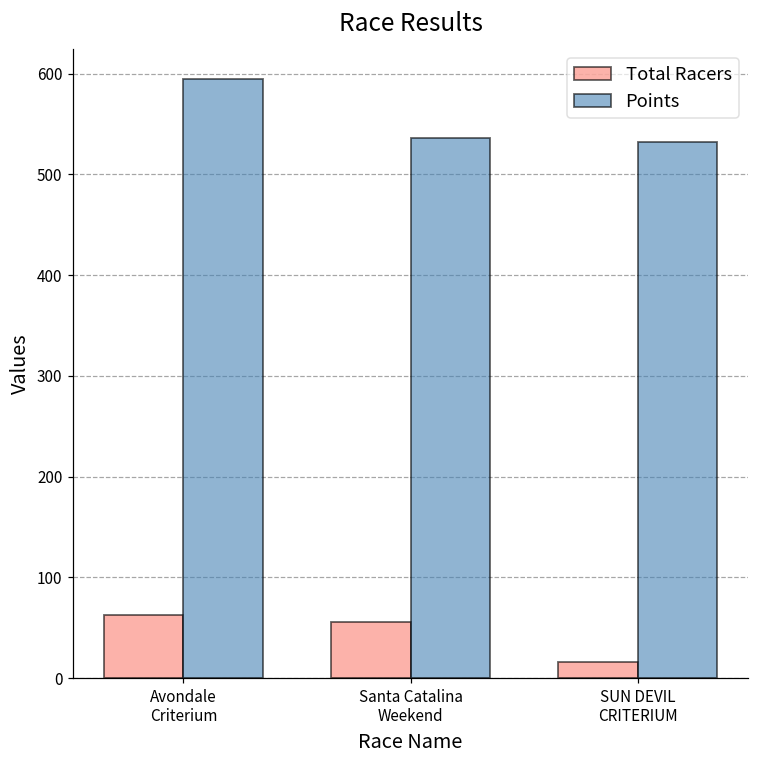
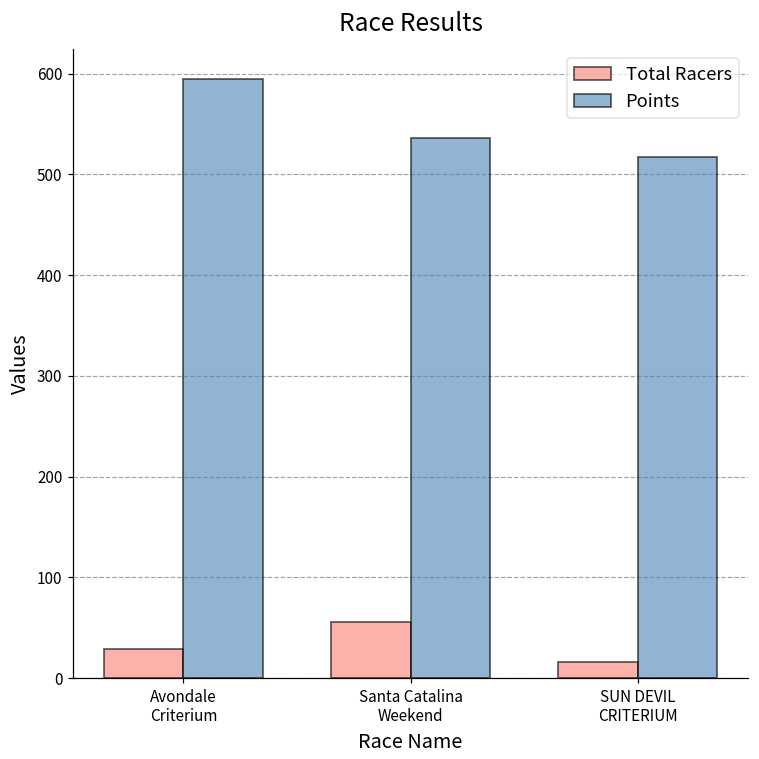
Total Racers, Avondale Criterium: 60 -> 30
Points, SUN DEVIL CRITERIUM: 530 -> 520
